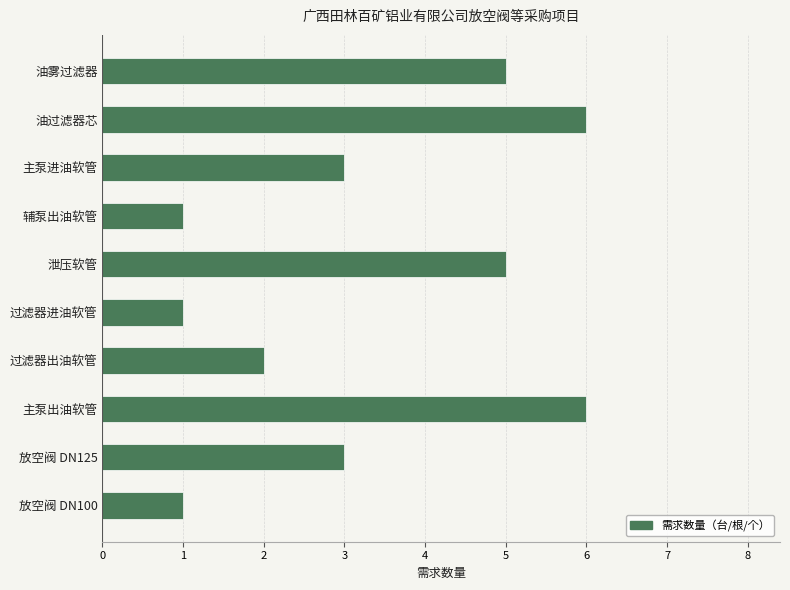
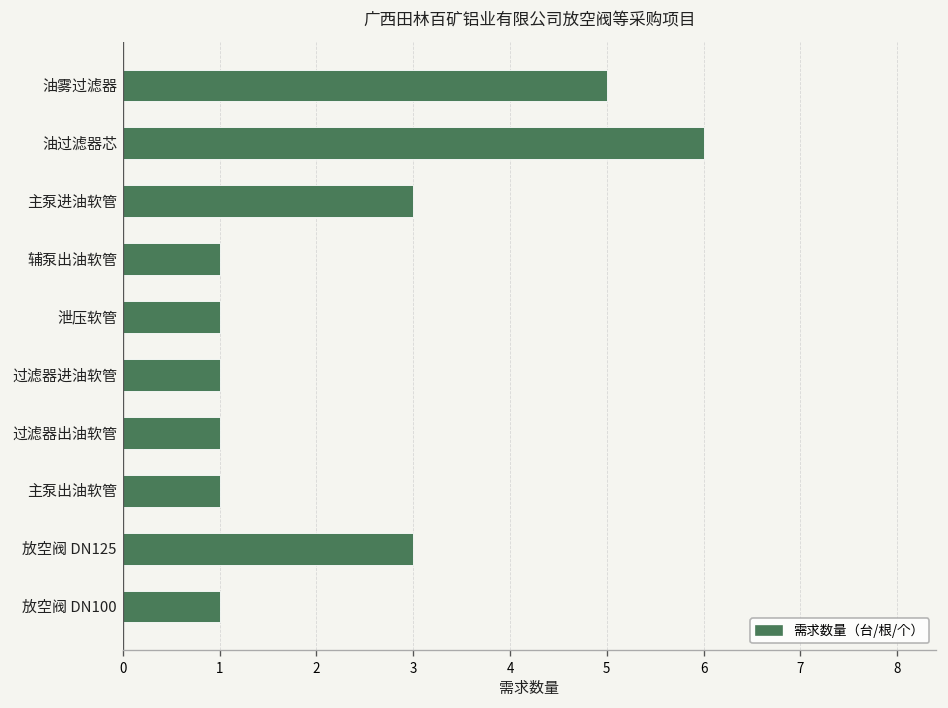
泄压软管: 5 -> 1
过滤器出油软管: 2 -> 1
主泵出油软管: 6 -> 1
